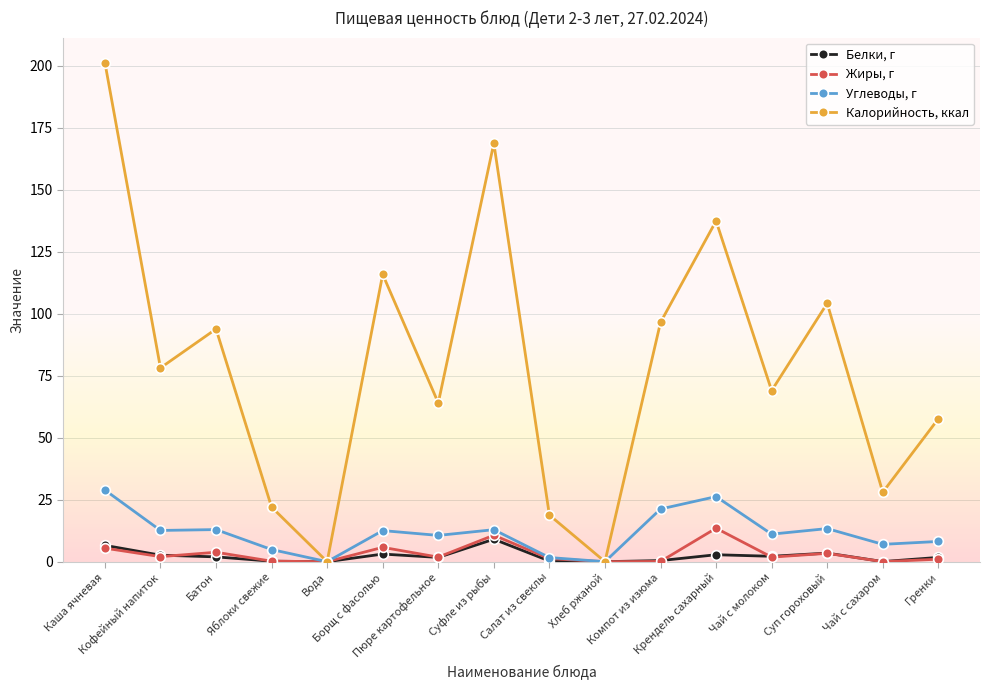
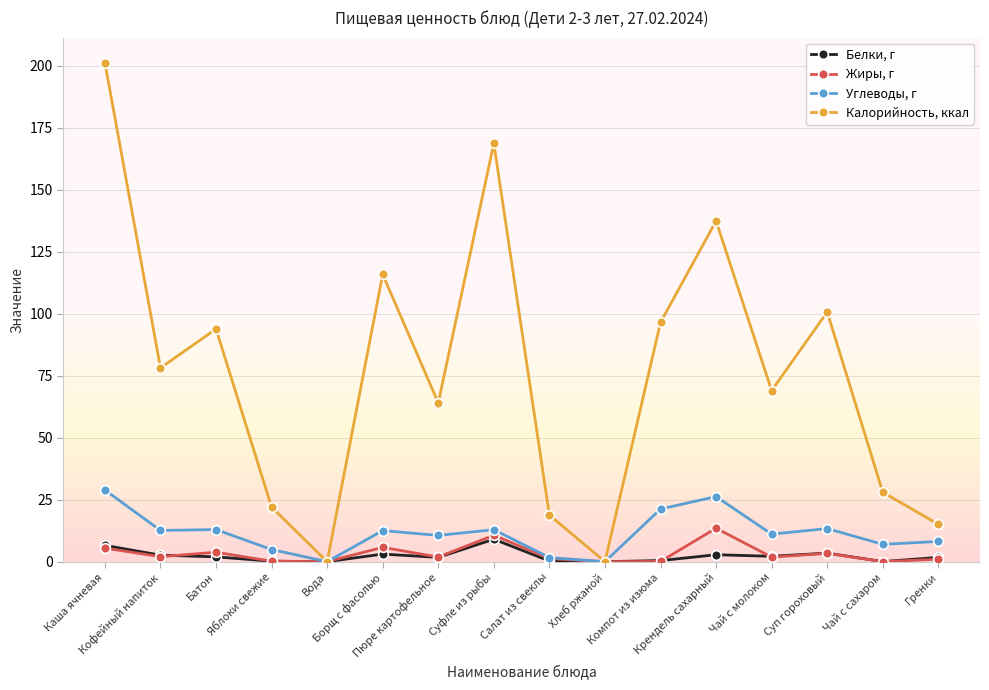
Калорийность, ккал, Суп гороховый: 104 -> 101
Калорийность, ккал, Гренки: 58 -> 15
